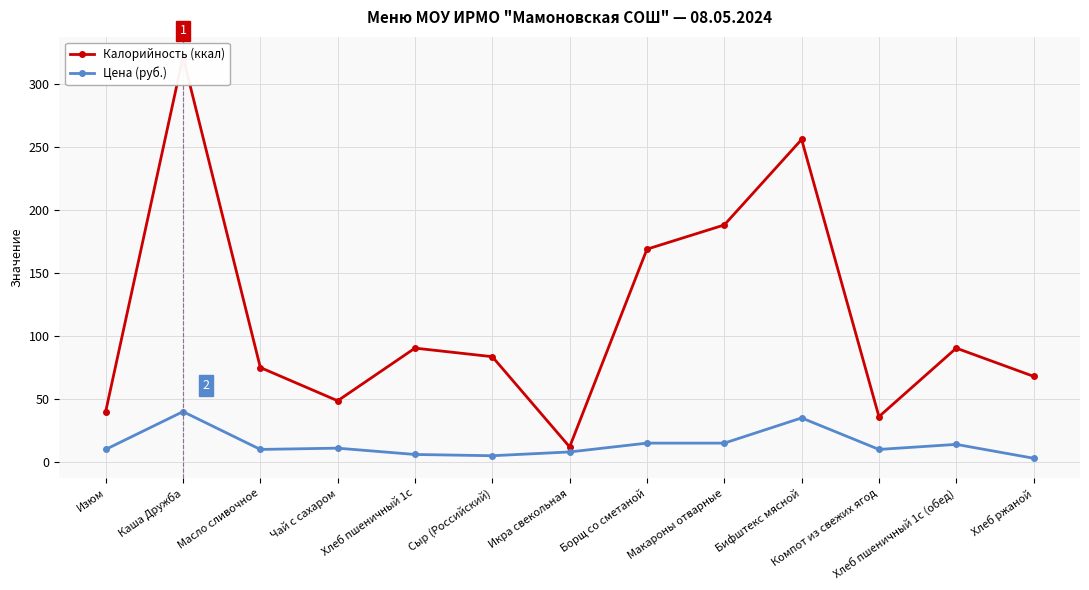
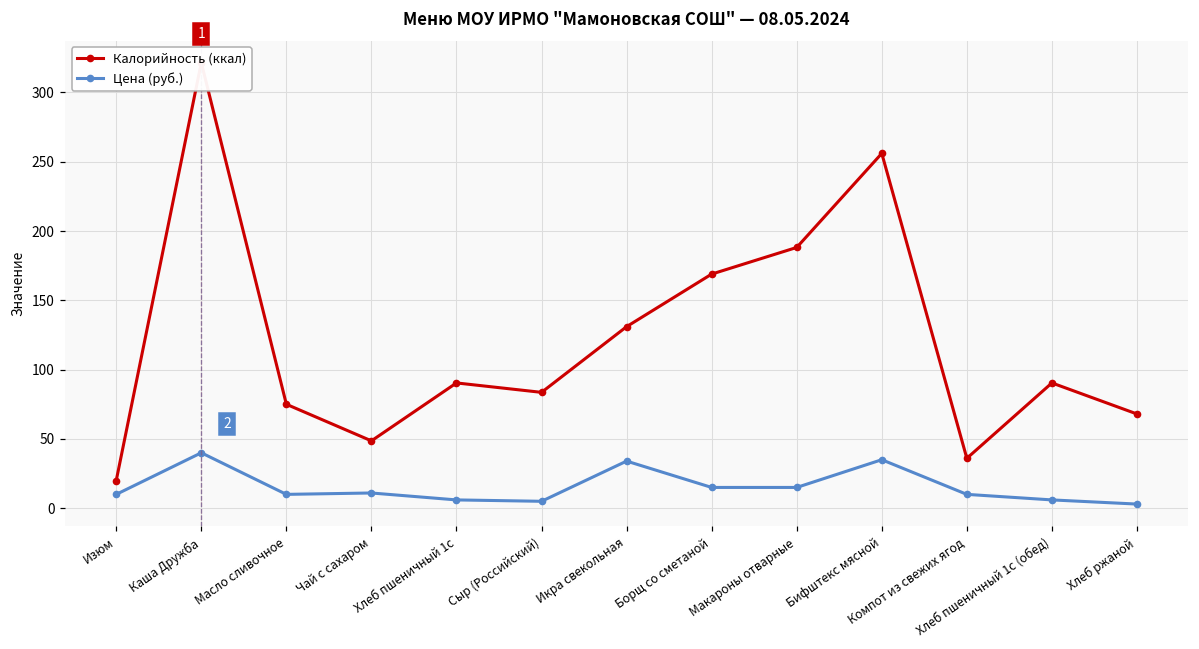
Калорийность (ккал), Изюм: 40 -> 20
Калорийность (ккал), Икра свекольная: 12 -> 131
Цена (руб.), Икра свекольная: 8 -> 34
Цена (руб.), Хлеб пшеничный 1с (обед): 14 -> 6
